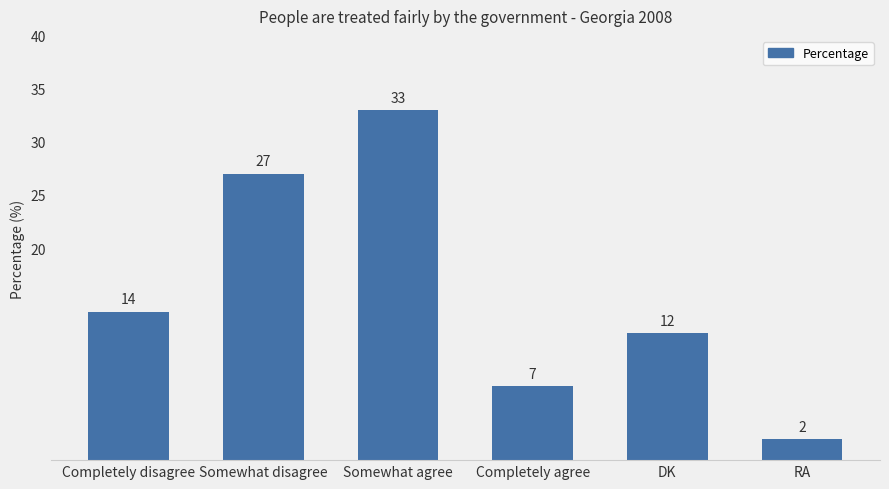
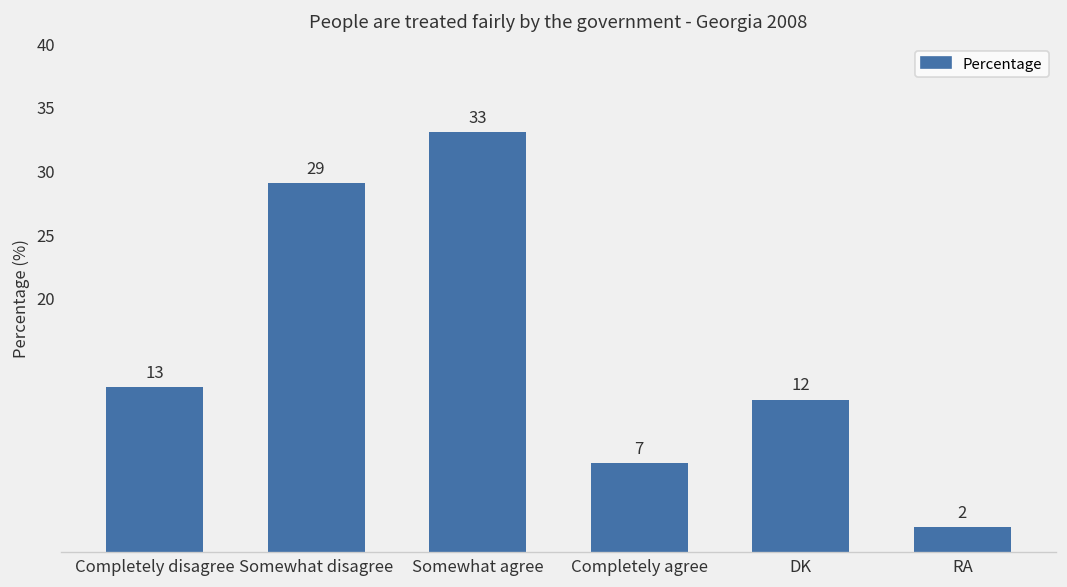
Completely disagree: 14 -> 13
Somewhat disagree: 27 -> 29
